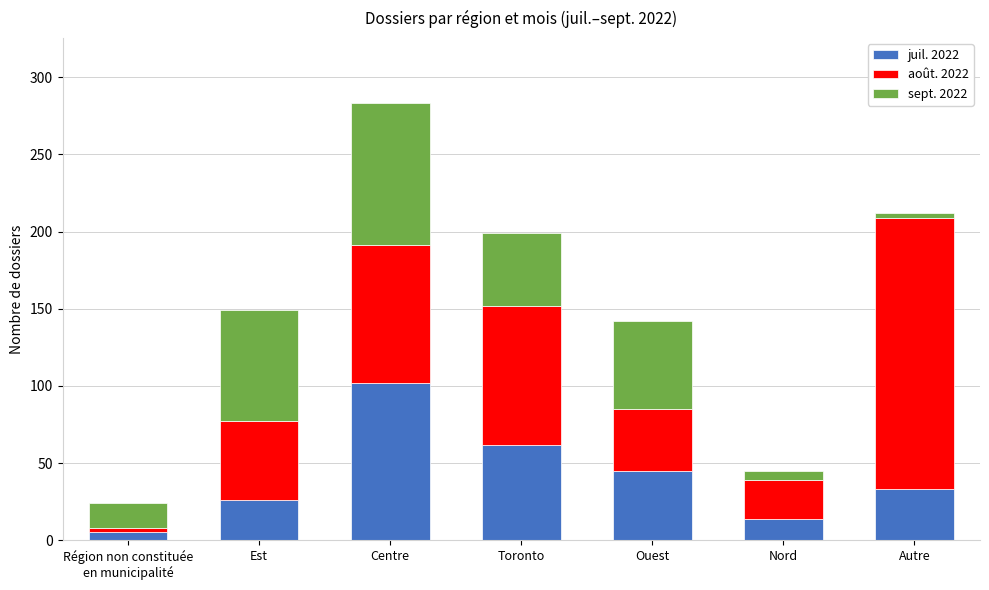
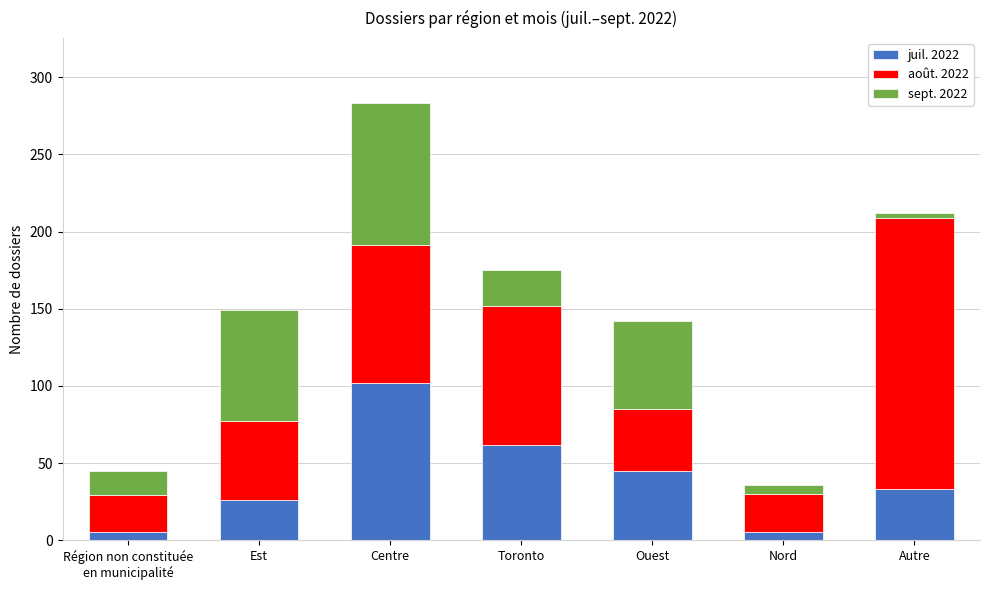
août. 2022, Région non constituée en municipalité: 3 -> 24
sept. 2022, Toronto: 47 -> 23
juil. 2022, Nord: 14 -> 5
